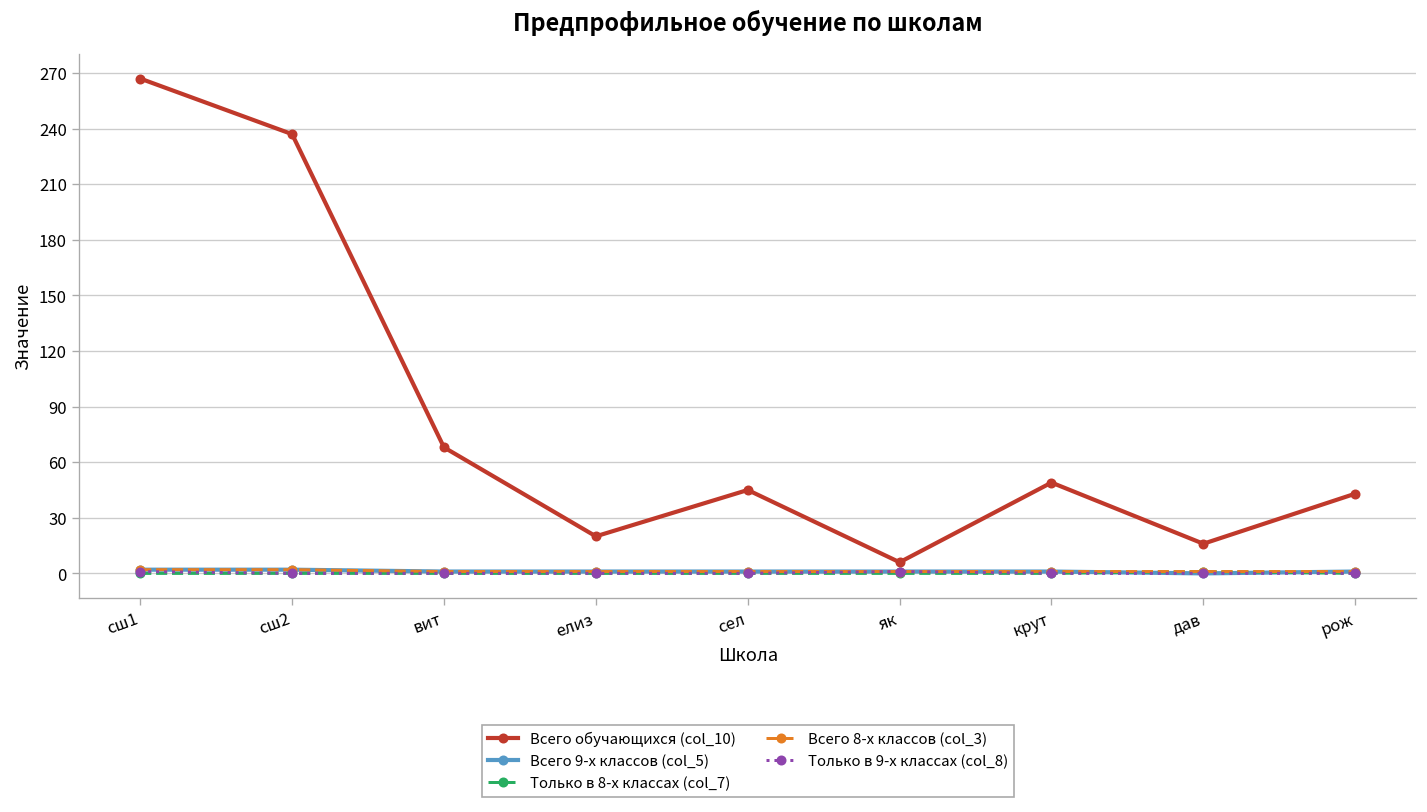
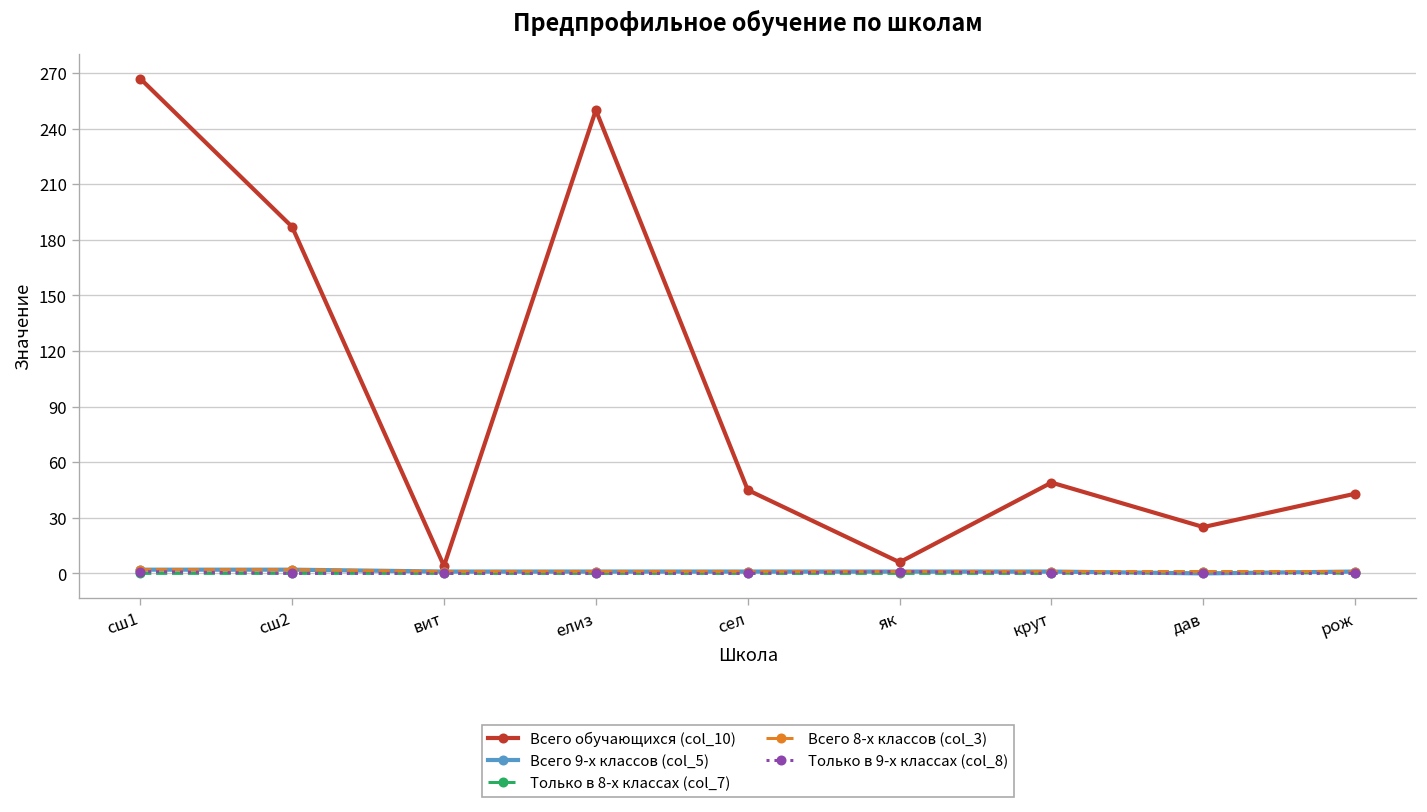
Всего обучающихся (col_10), сш2: 237 -> 187
Всего обучающихся (col_10), вит: 68 -> 4
Всего обучающихся (col_10), елиз: 20 -> 250
Всего обучающихся (col_10), дав: 16 -> 25
